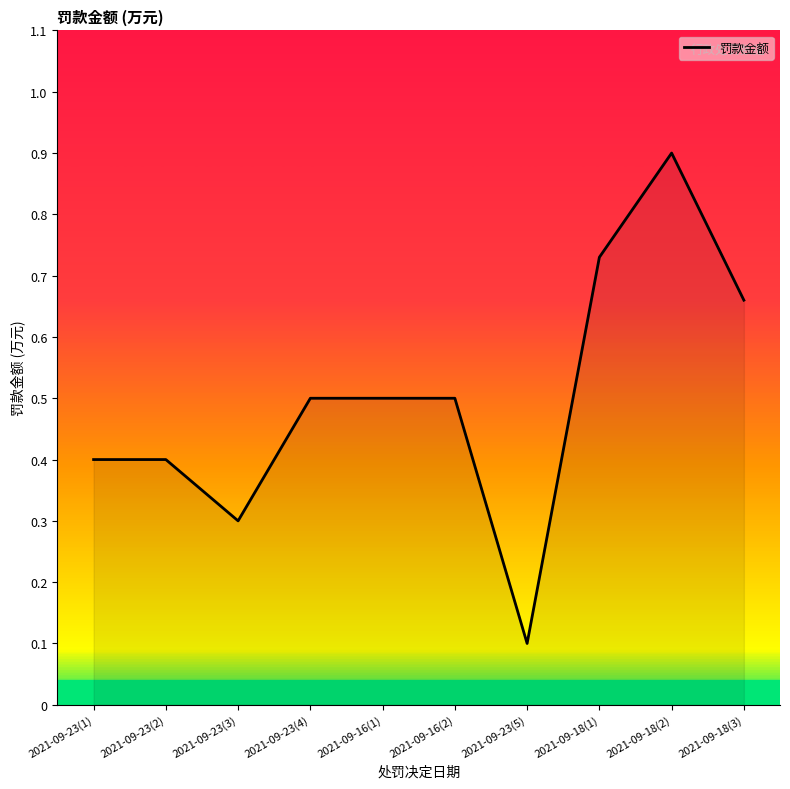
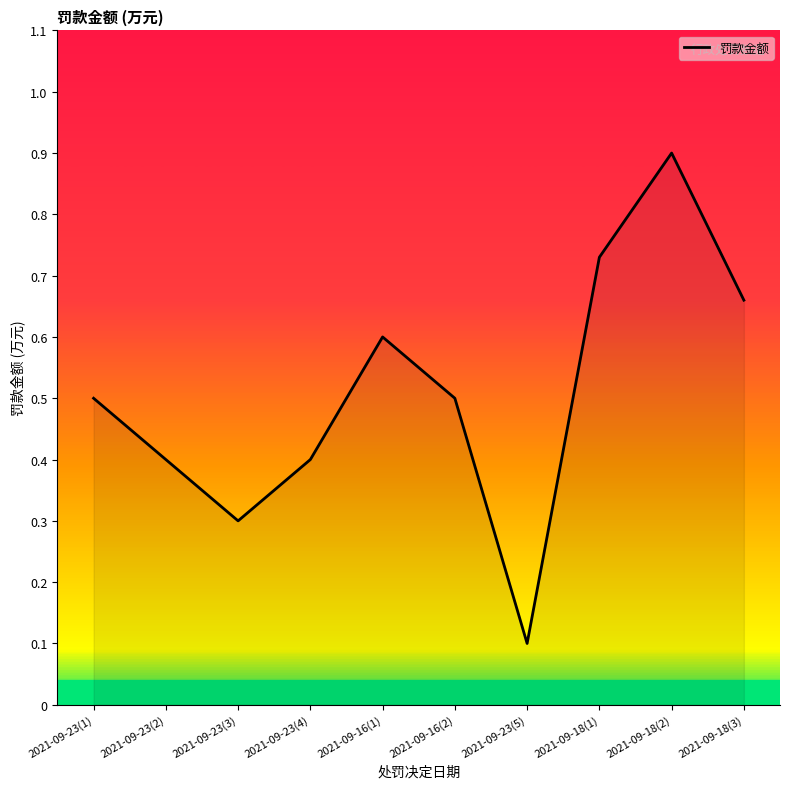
2021-09-23(1): 0.4 -> 0.5
2021-09-23(4): 0.5 -> 0.4
2021-09-16(1): 0.5 -> 0.6
